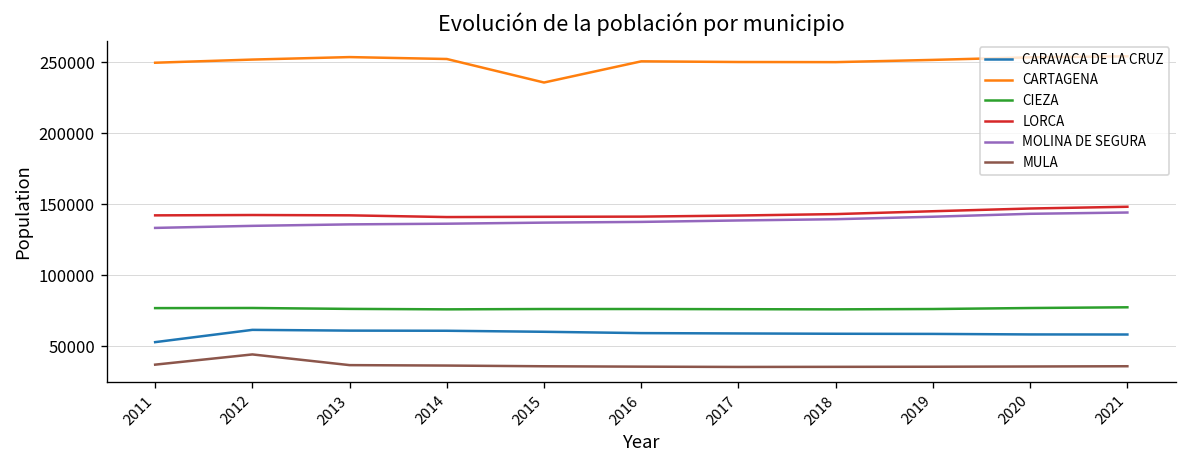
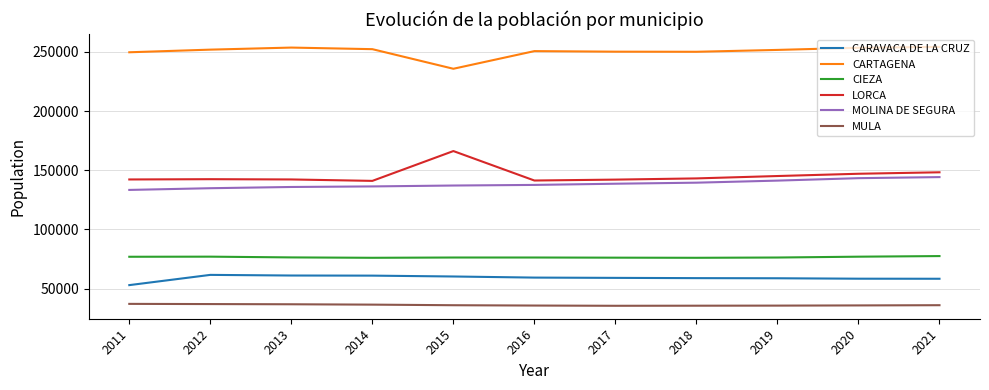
MULA, 2012: 44000 -> 37000
LORCA, 2015: 141000 -> 166000
